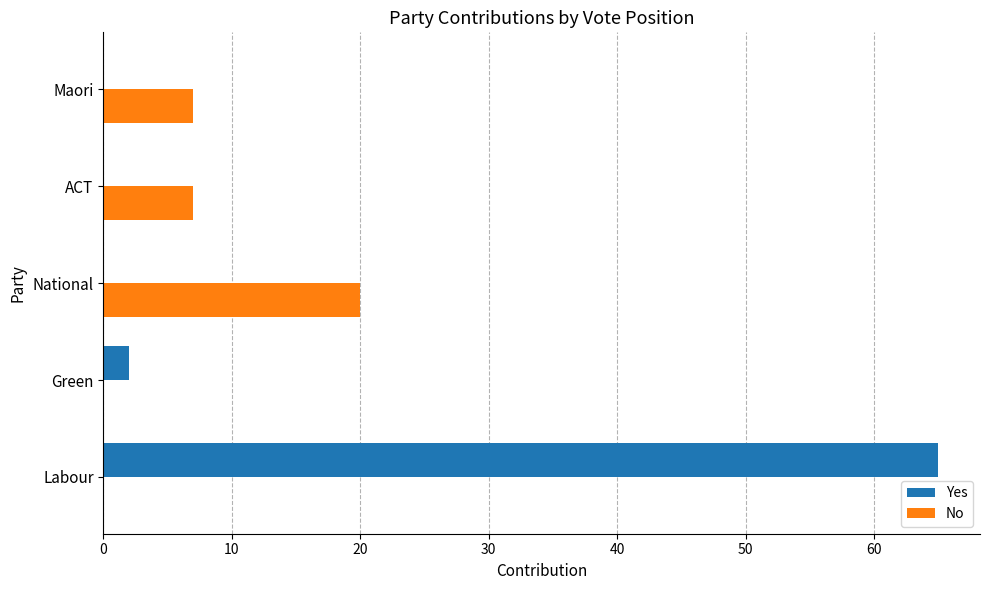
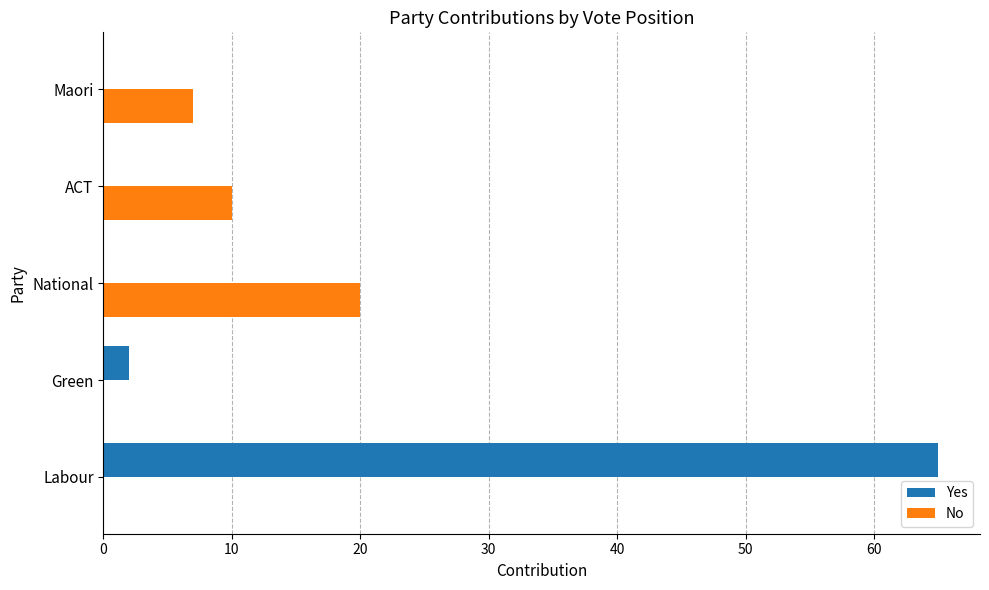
No, ACT: 7 -> 10
